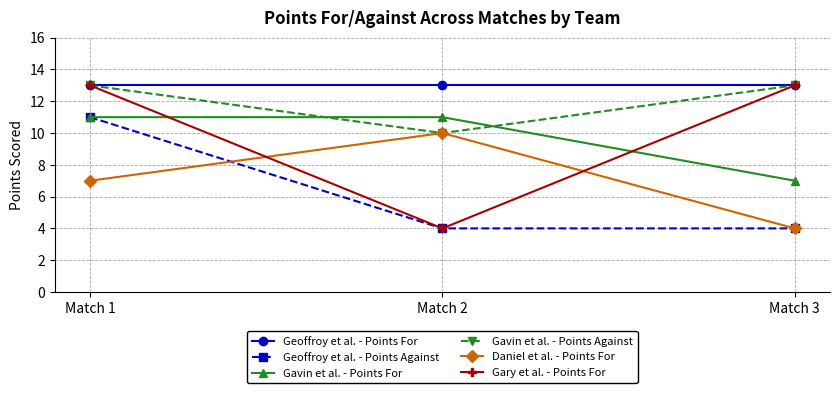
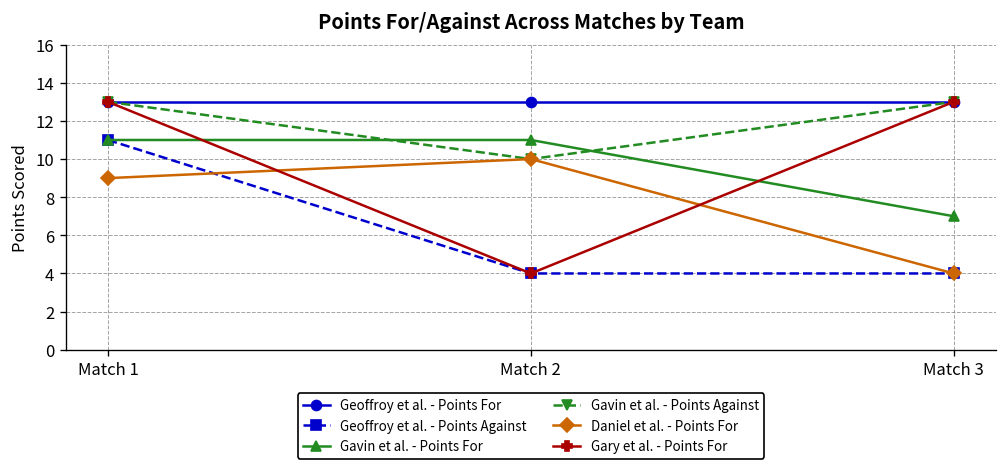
Daniel et al. - Points For, Match 1: 7 -> 9
